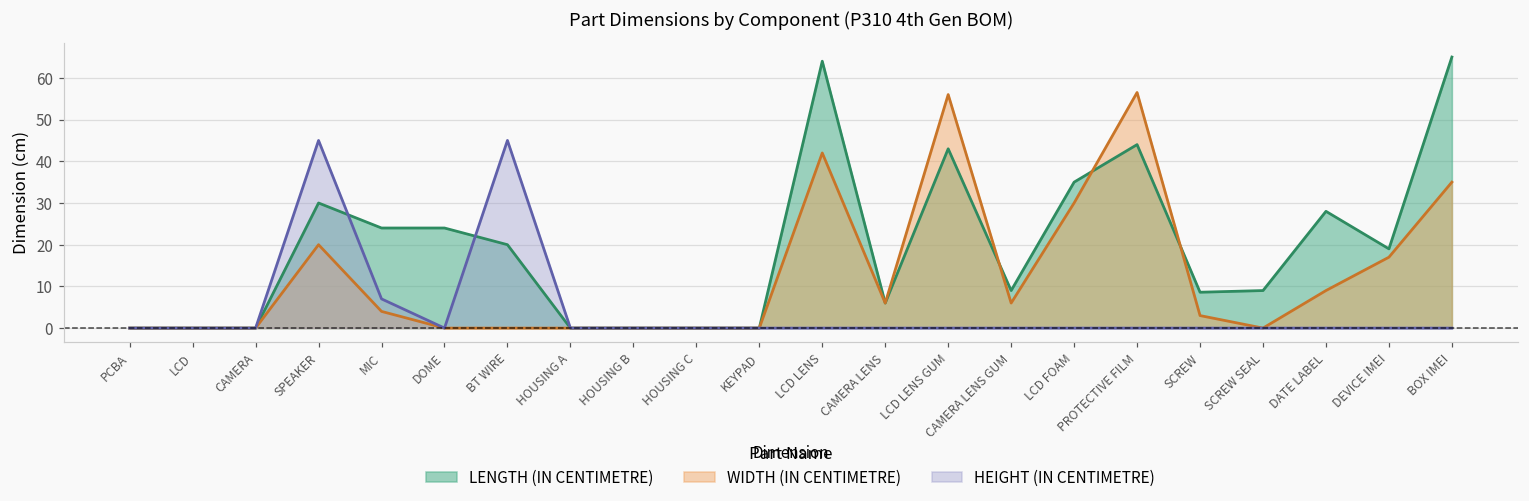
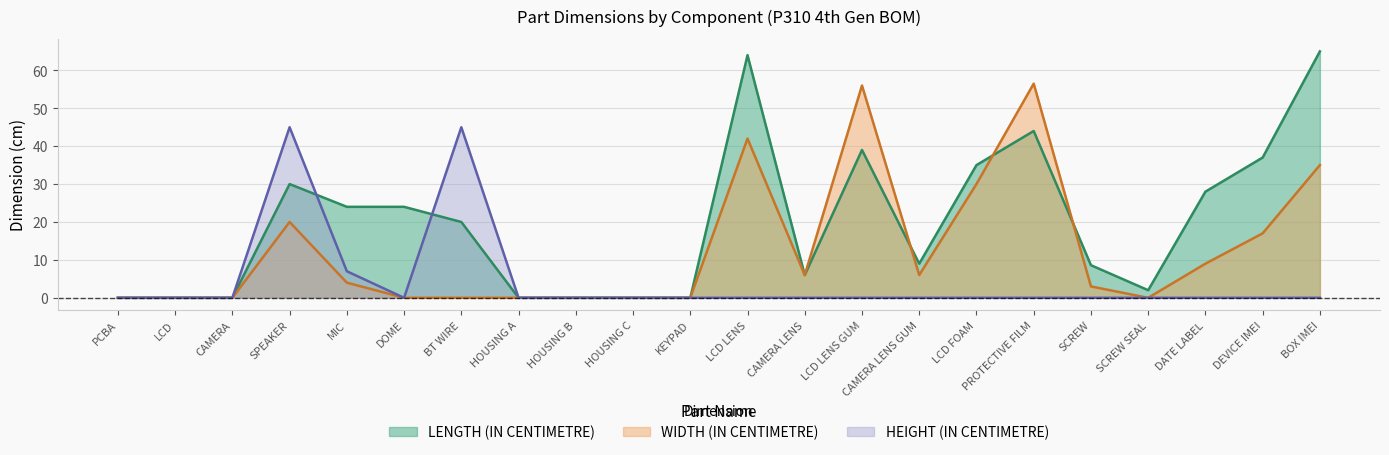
LENGTH (IN CENTIMETRE), LCD LENS GUM: 43 -> 39
LENGTH (IN CENTIMETRE), SCREW SEAL: 9 -> 2
LENGTH (IN CENTIMETRE), DEVICE IMEI: 19 -> 37
